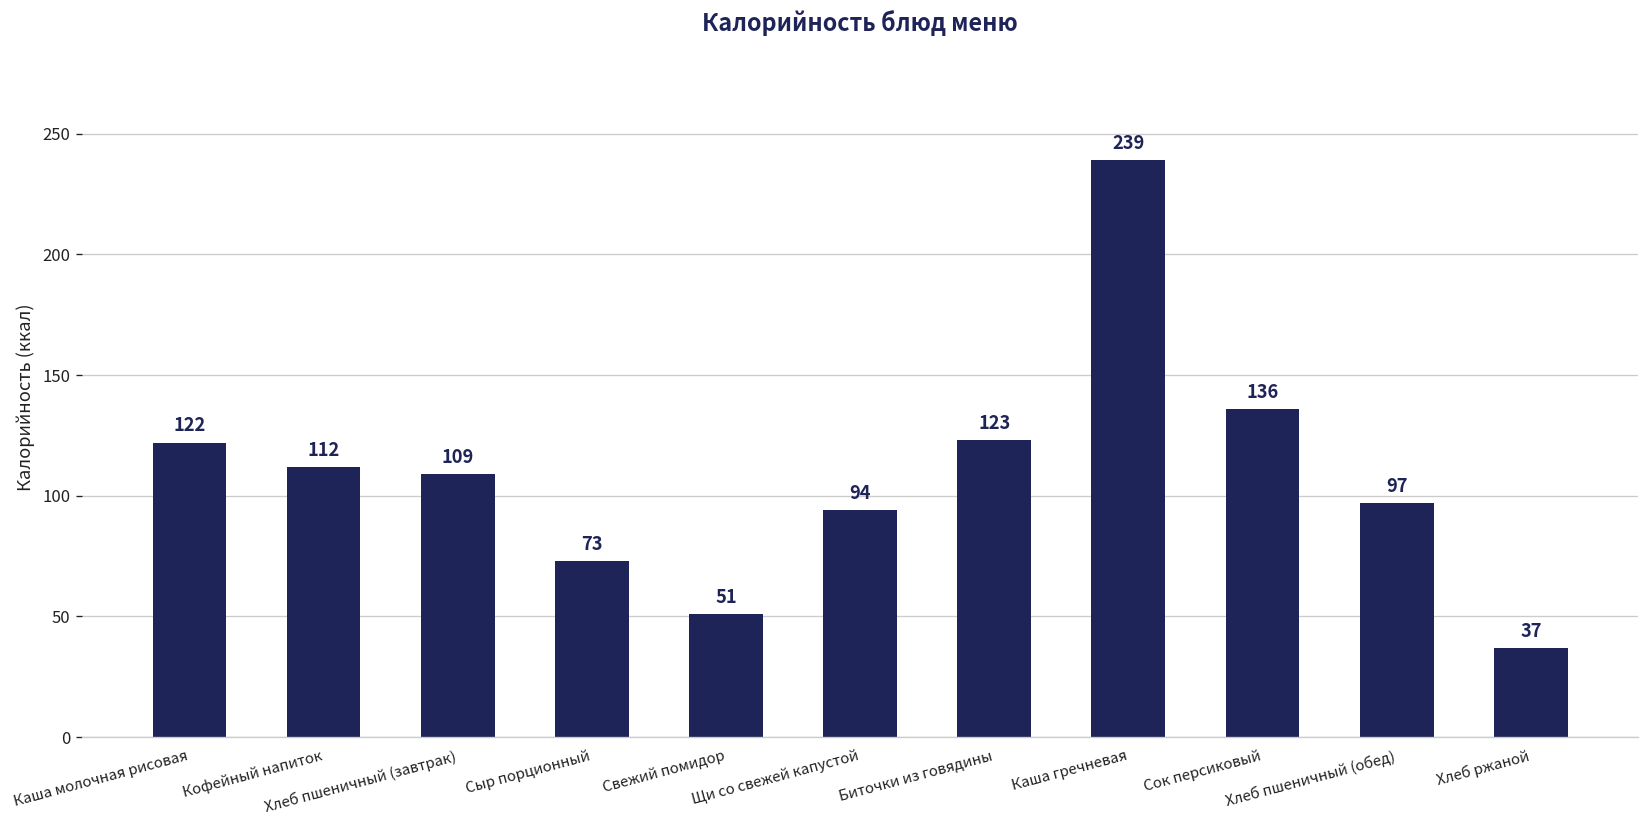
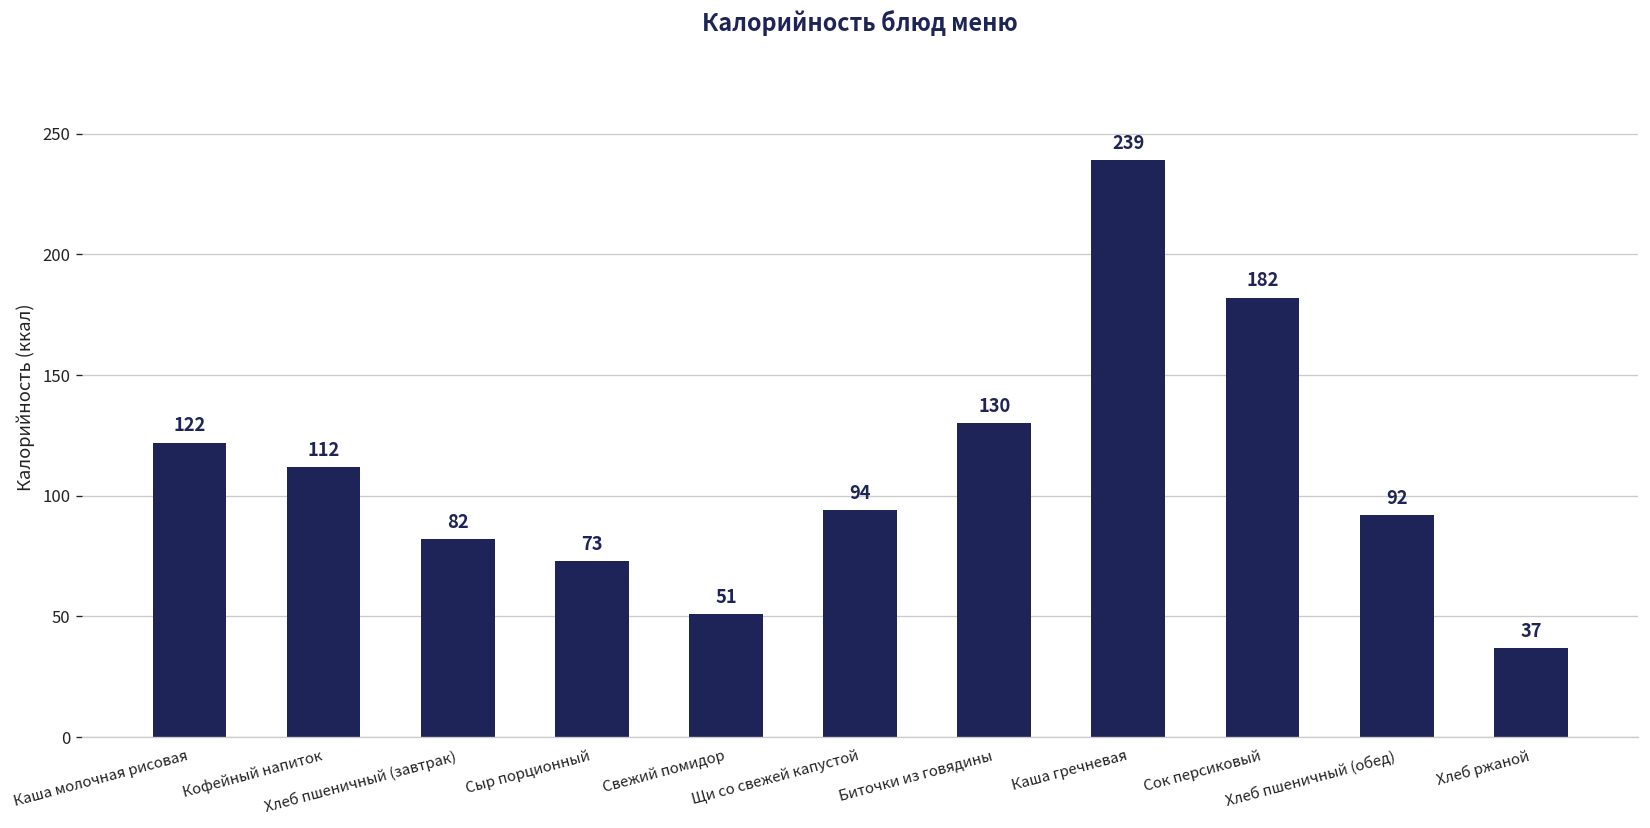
Хлеб пшеничный (завтрак): 109 -> 82
Биточки из говядины: 123 -> 130
Сок персиковый: 136 -> 182
Хлеб пшеничный (обед): 97 -> 92
